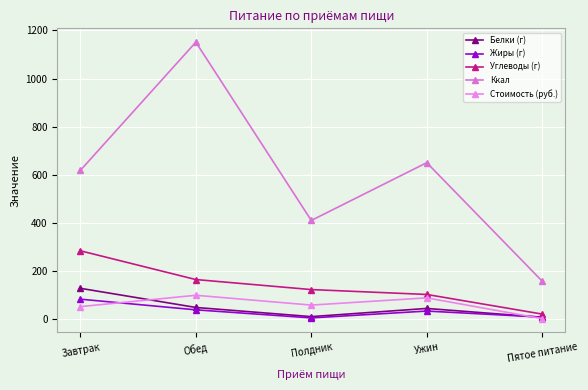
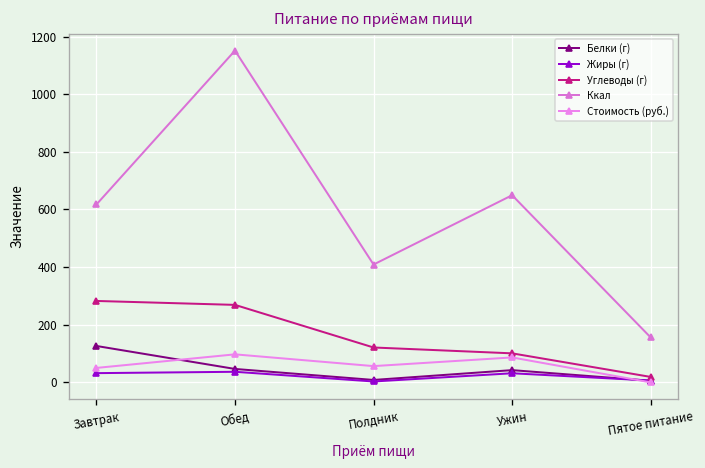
Жиры (г), Завтрак: 80 -> 30
Углеводы (г), Обед: 160 -> 270
